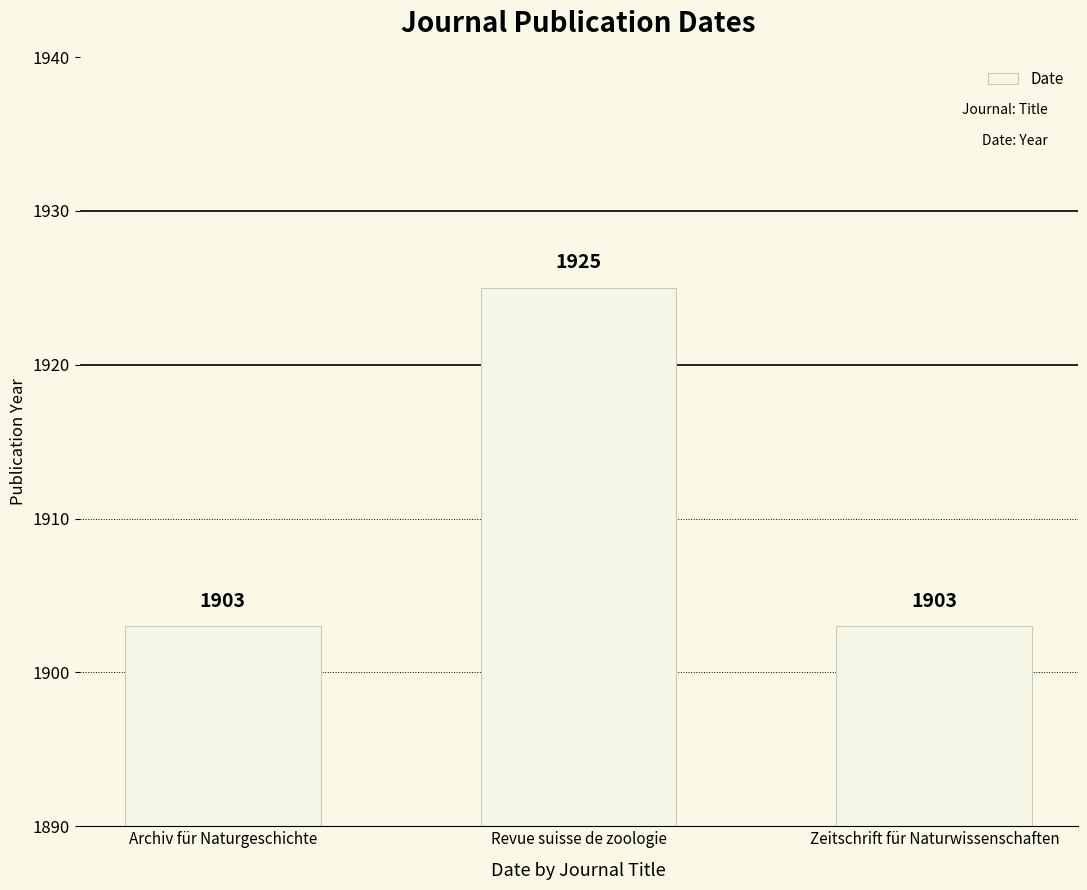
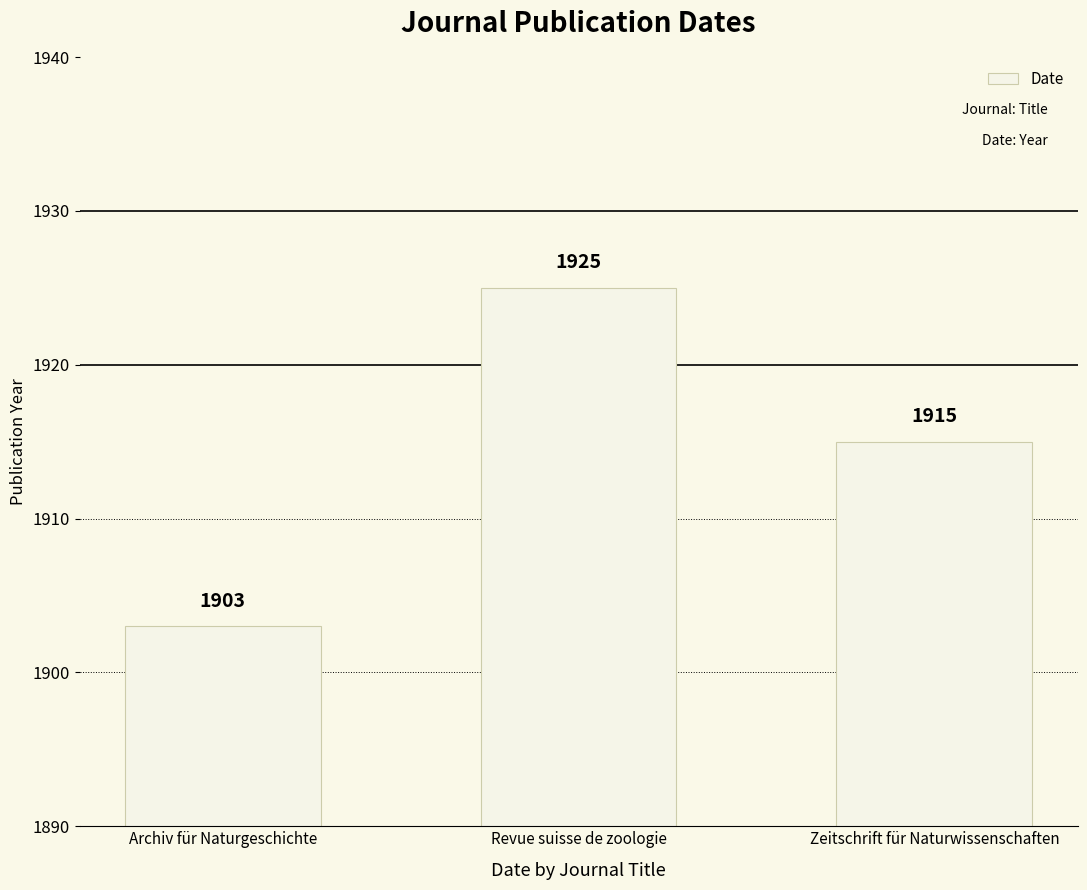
Zeitschrift für Naturwissenschaften: 1903 -> 1915
